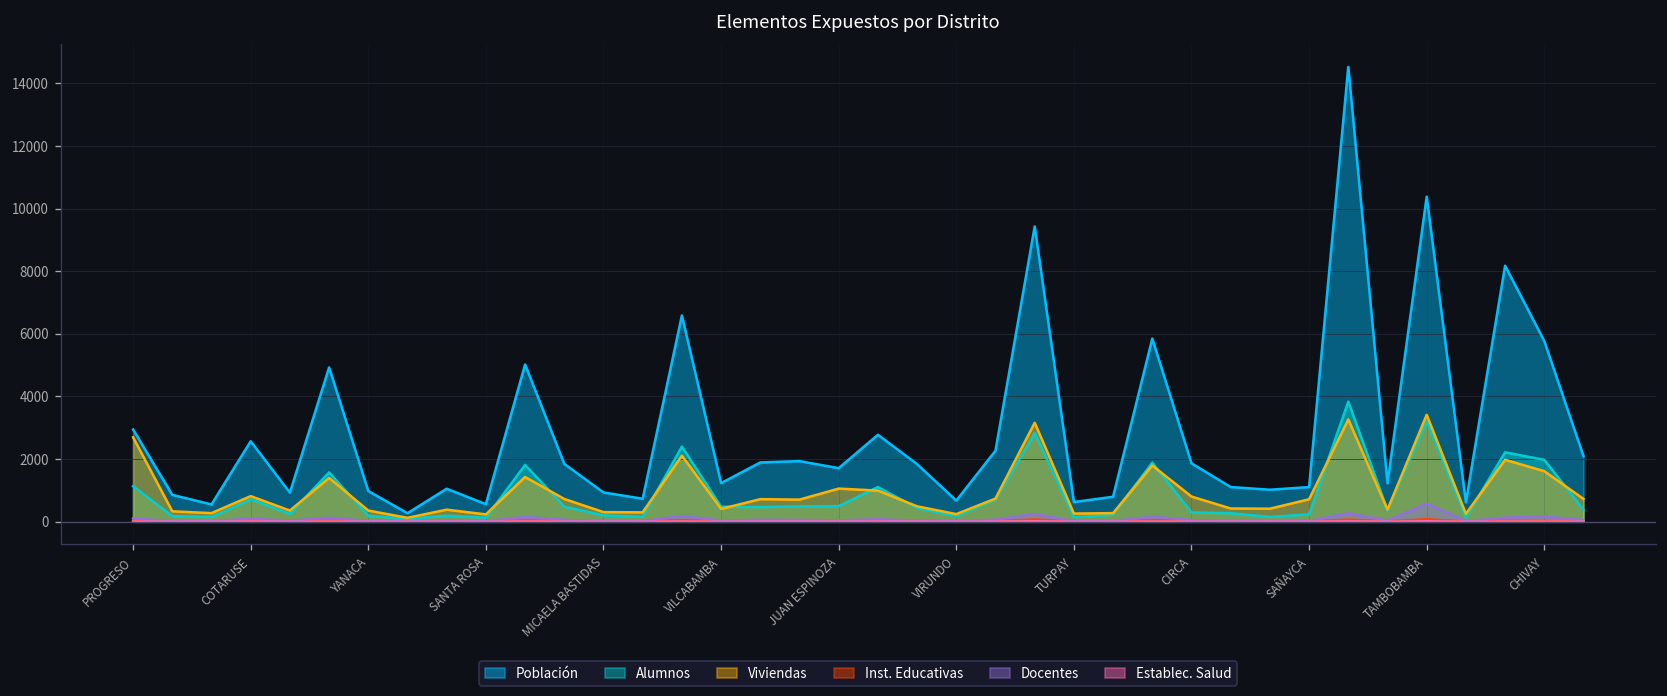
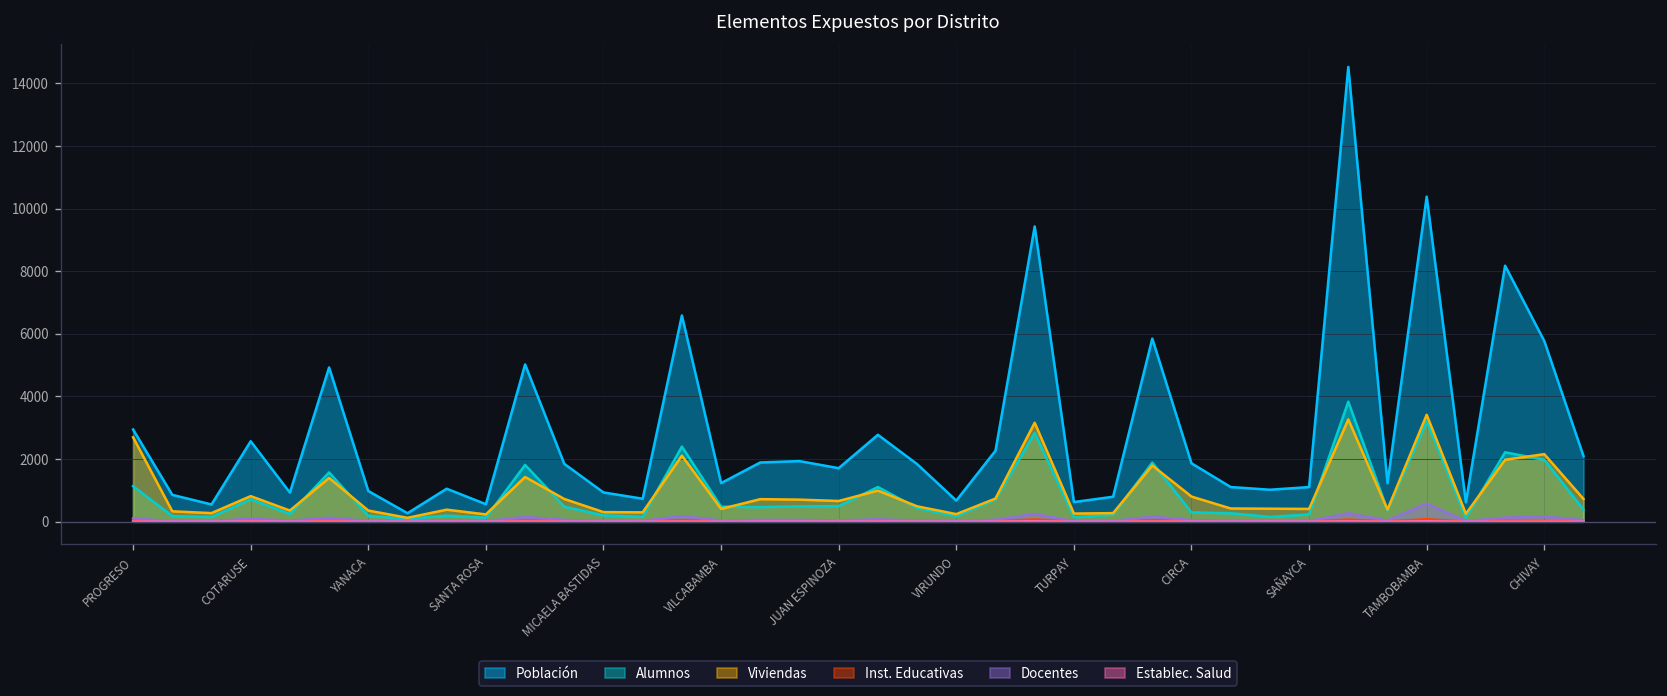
Viviendas, JUAN ESPINOZA: 1100 -> 700
Viviendas, SAÑAYCA: 700 -> 400
Viviendas, CHIVAY: 1600 -> 2200
